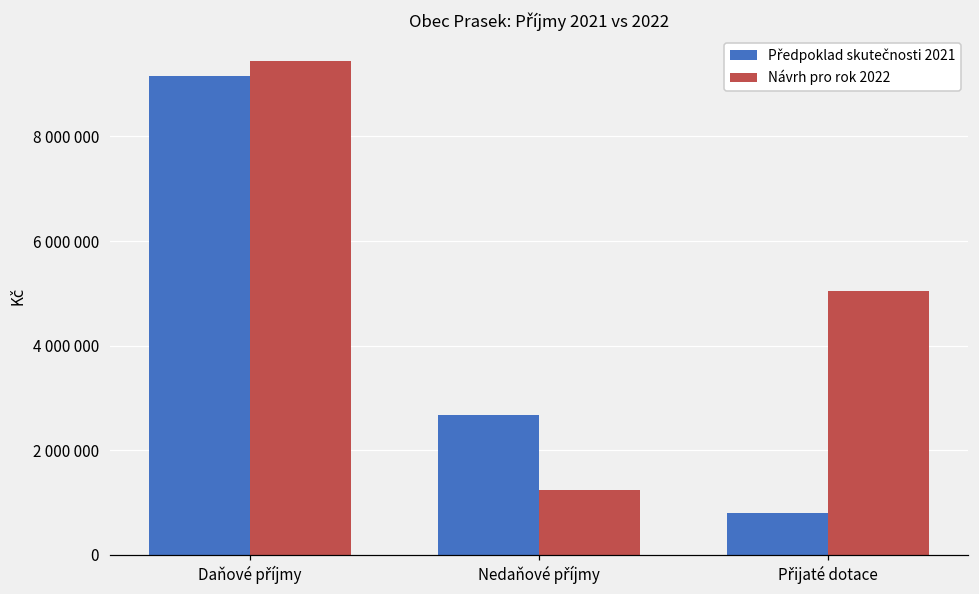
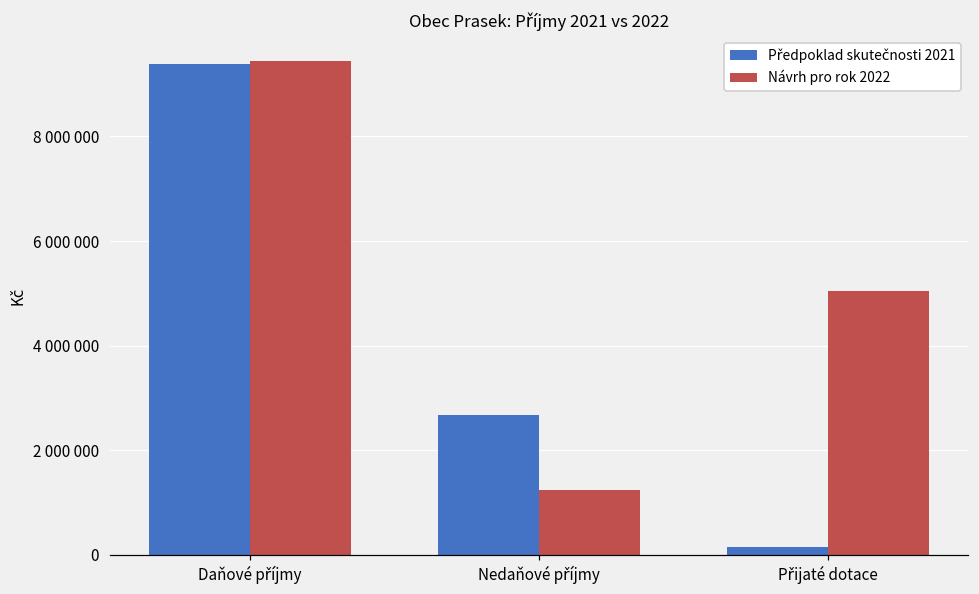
Předpoklad skutečnosti 2021, Daňové příjmy: 9100000 -> 9400000
Předpoklad skutečnosti 2021, Přijaté dotace: 800000 -> 100000
